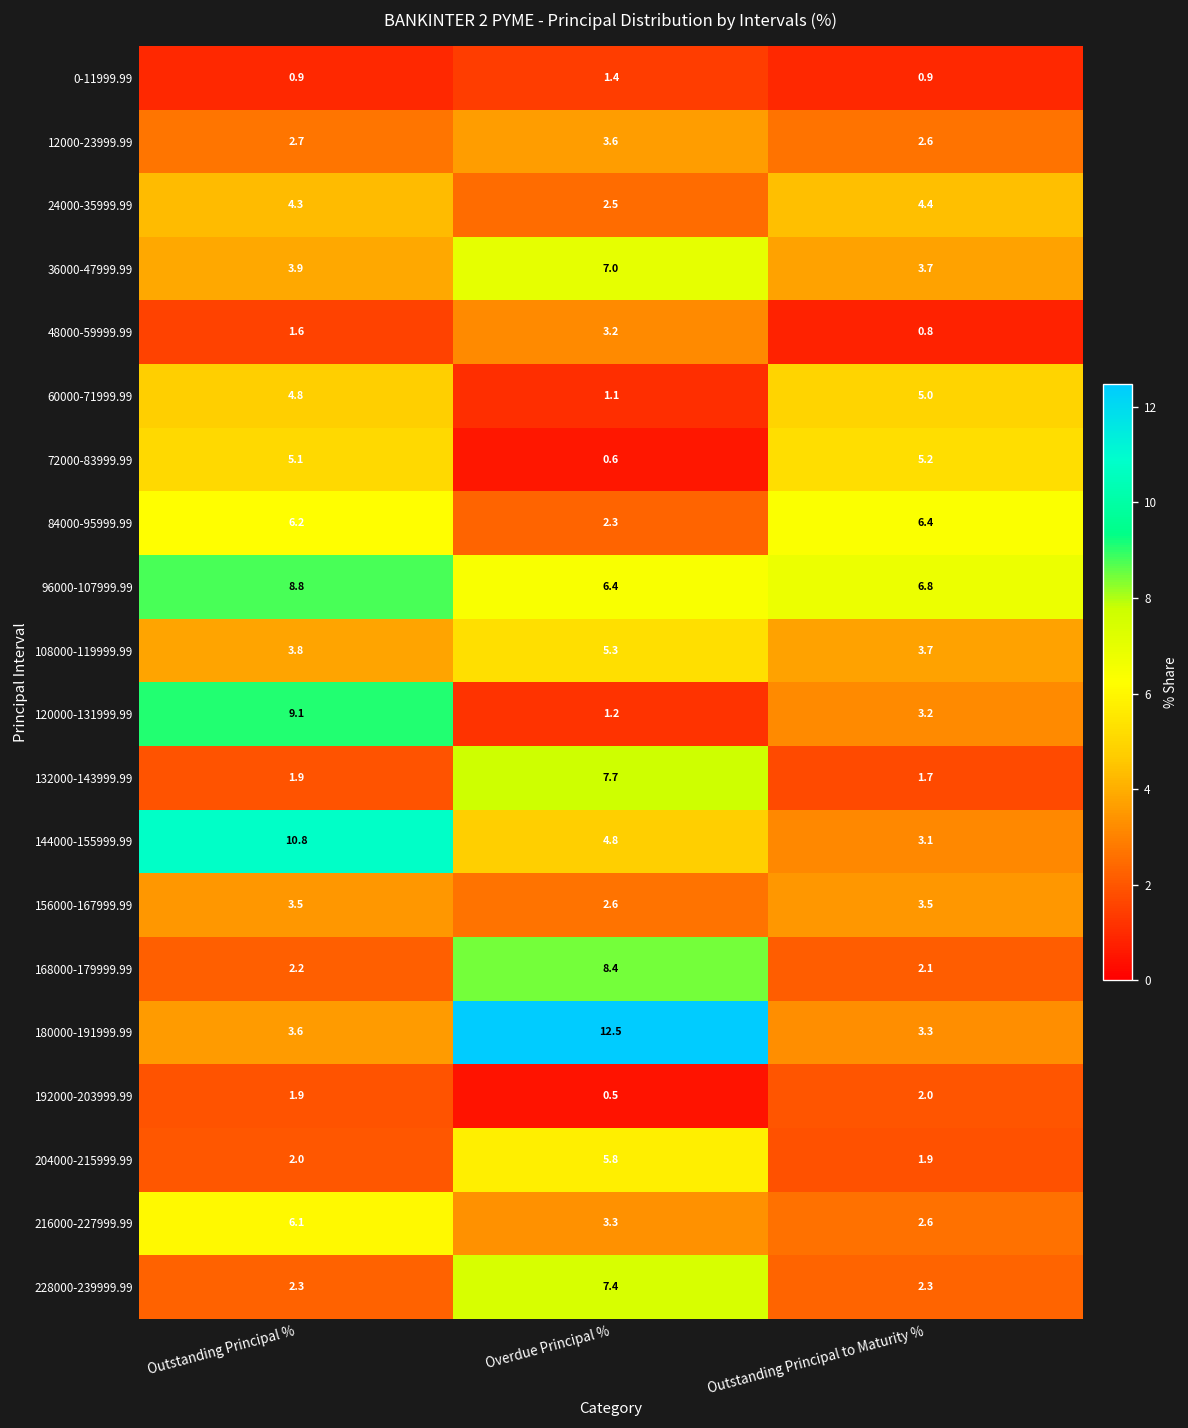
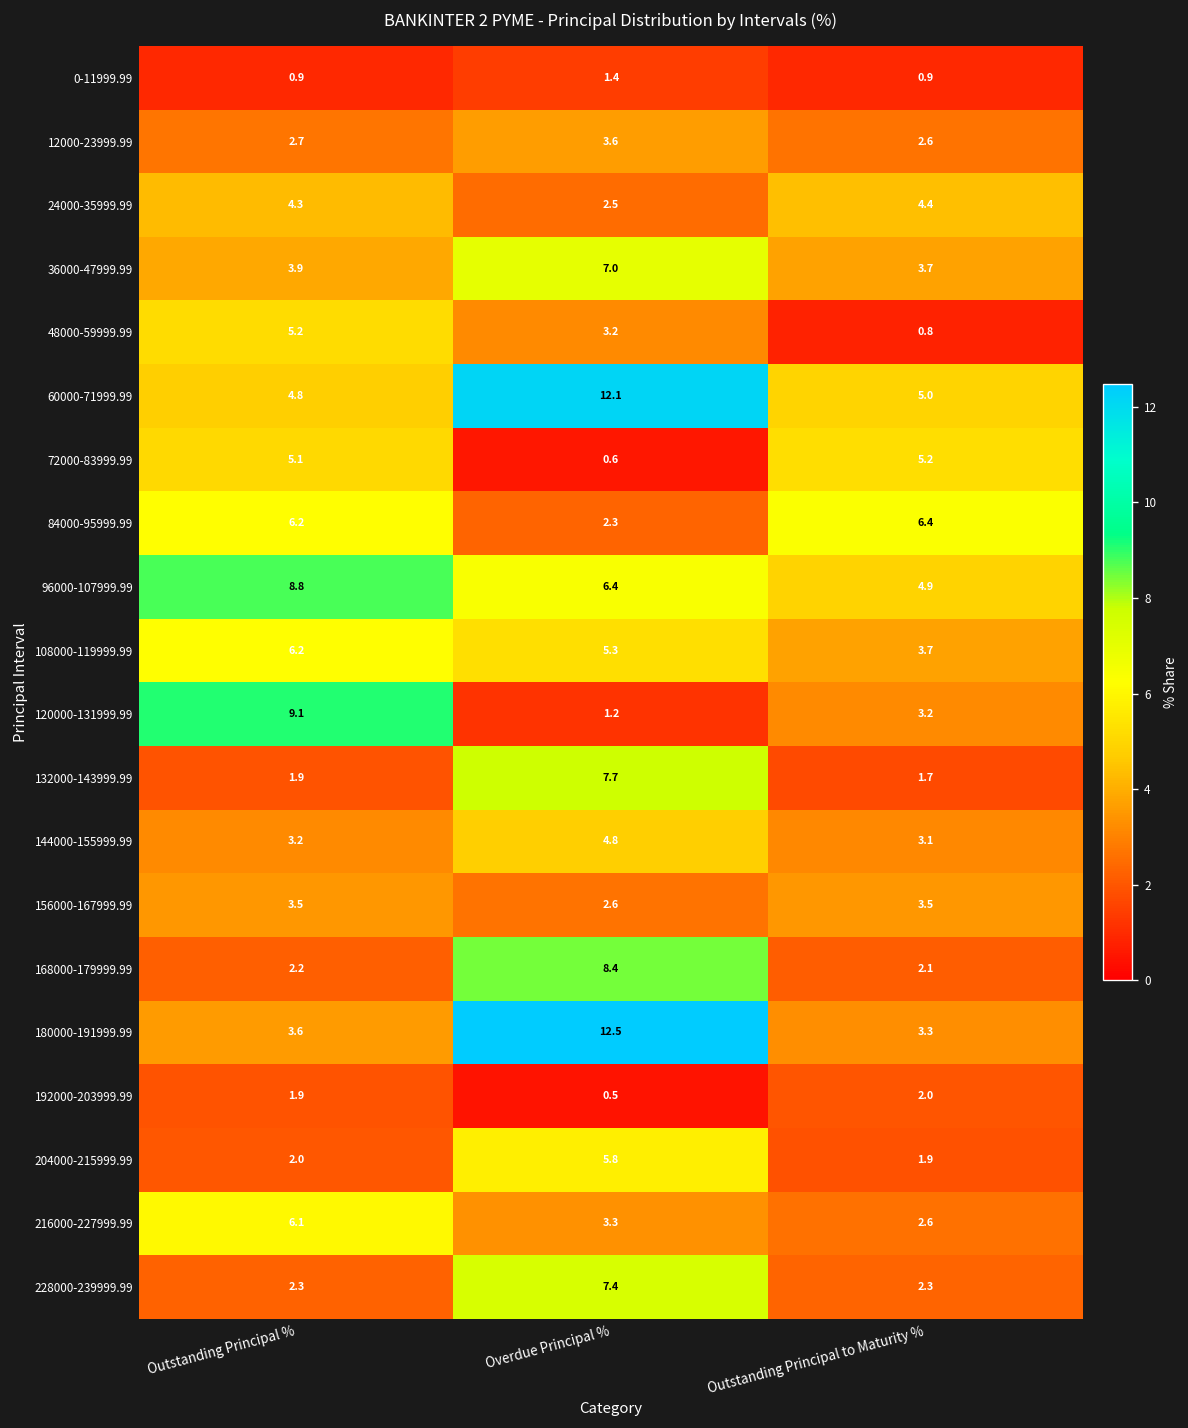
48000-59999.99, Outstanding Principal %: 1.6 -> 5.2
60000-71999.99, Overdue Principal %: 1.1 -> 12.1
96000-107999.99, Outstanding Principal to Maturity %: 6.8 -> 4.9
108000-119999.99, Outstanding Principal %: 3.8 -> 6.2
144000-155999.99, Outstanding Principal %: 10.8 -> 3.2
